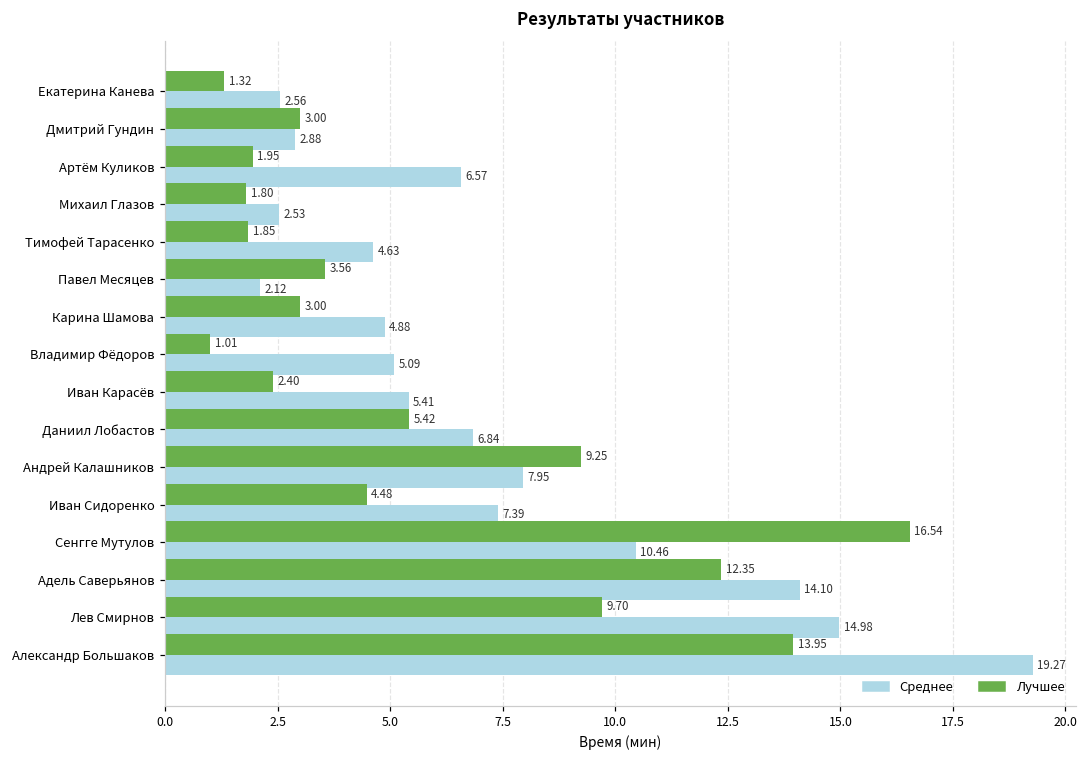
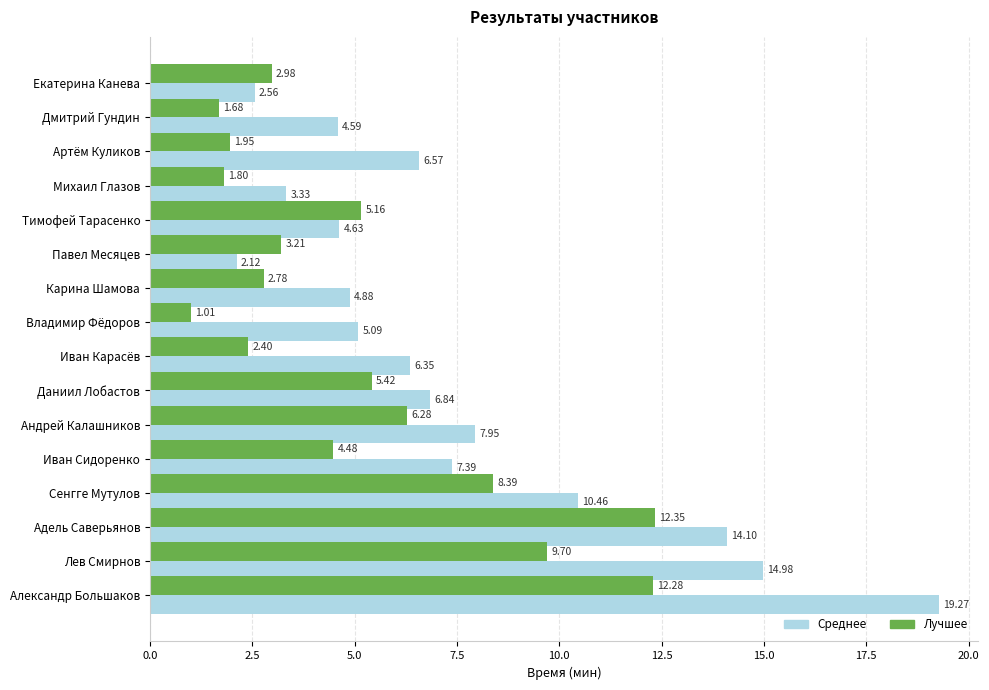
Лучшее, Екатерина Канева: 1.32 -> 2.98
Лучшее, Дмитрий Гундин: 3.00 -> 1.68
Среднее, Дмитрий Гундин: 2.88 -> 4.59
Среднее, Михаил Глазов: 2.53 -> 3.33
Лучшее, Тимофей Тарасенко: 1.85 -> 5.16
Лучшее, Павел Месяцев: 3.56 -> 3.21
Лучшее, Карина Шамова: 3.00 -> 2.78
Среднее, Иван Карасёв: 5.41 -> 6.35
Лучшее, Андрей Калашников: 9.25 -> 6.28
Лучшее, Сенгге Мутулов: 16.54 -> 8.39
Лучшее, Александр Большаков: 13.95 -> 12.28
